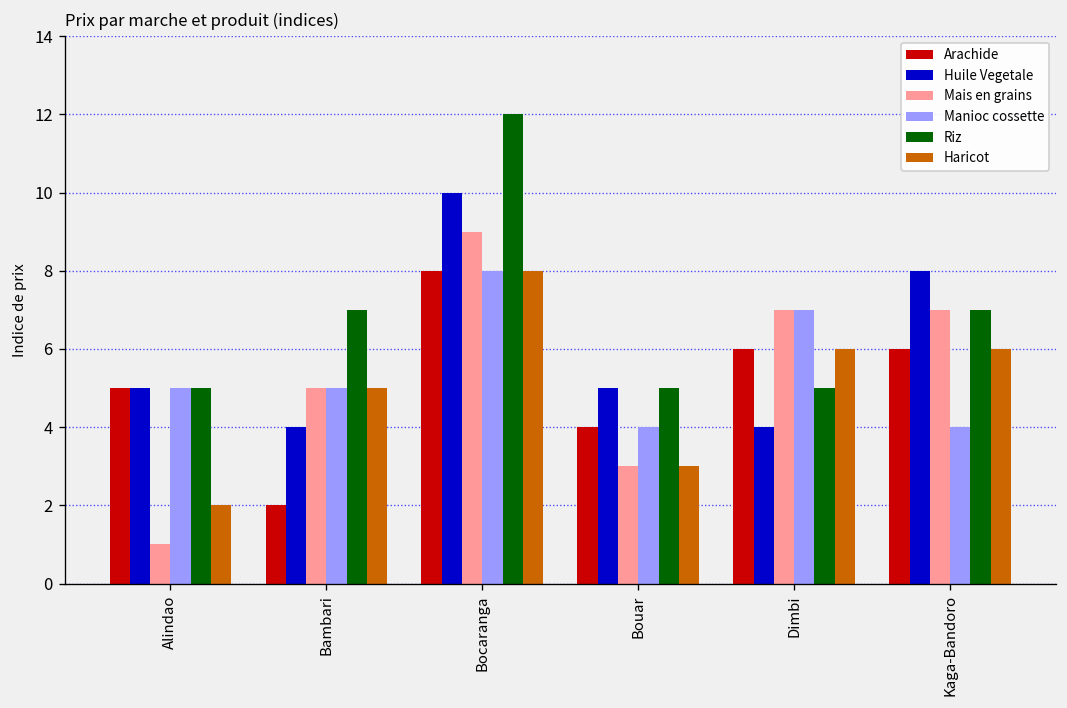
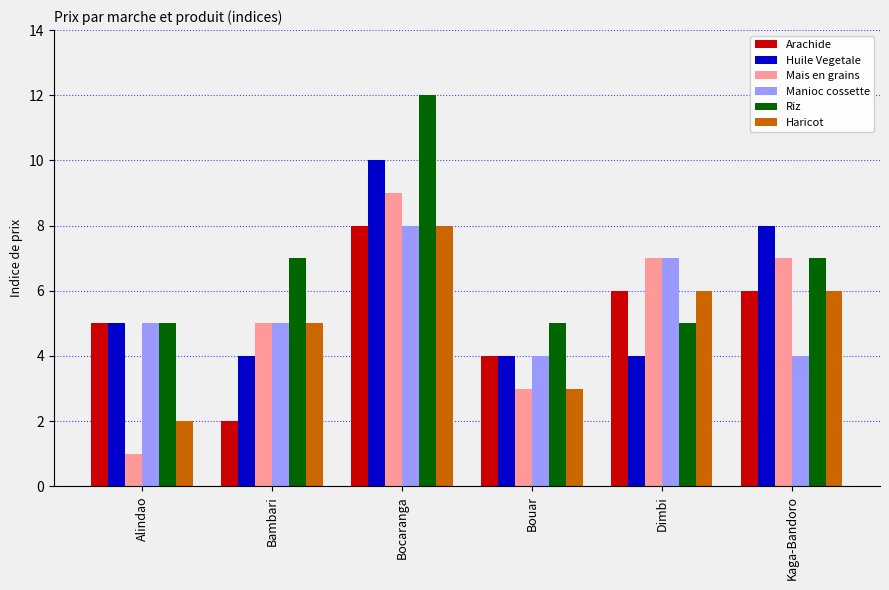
Huile Vegetale, Bouar: 5 -> 4
